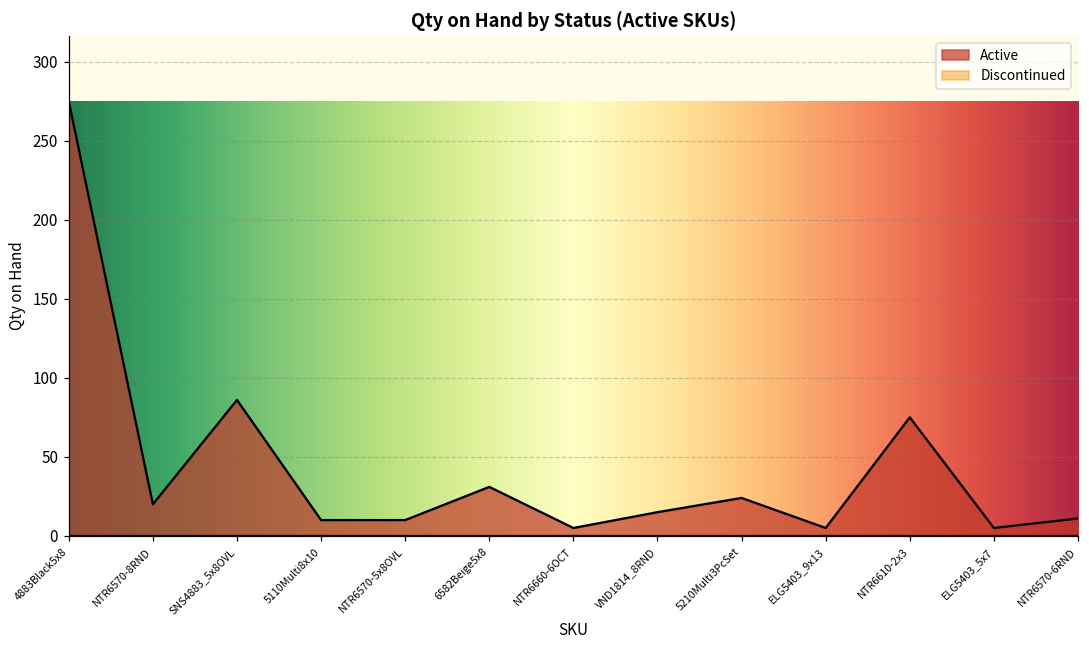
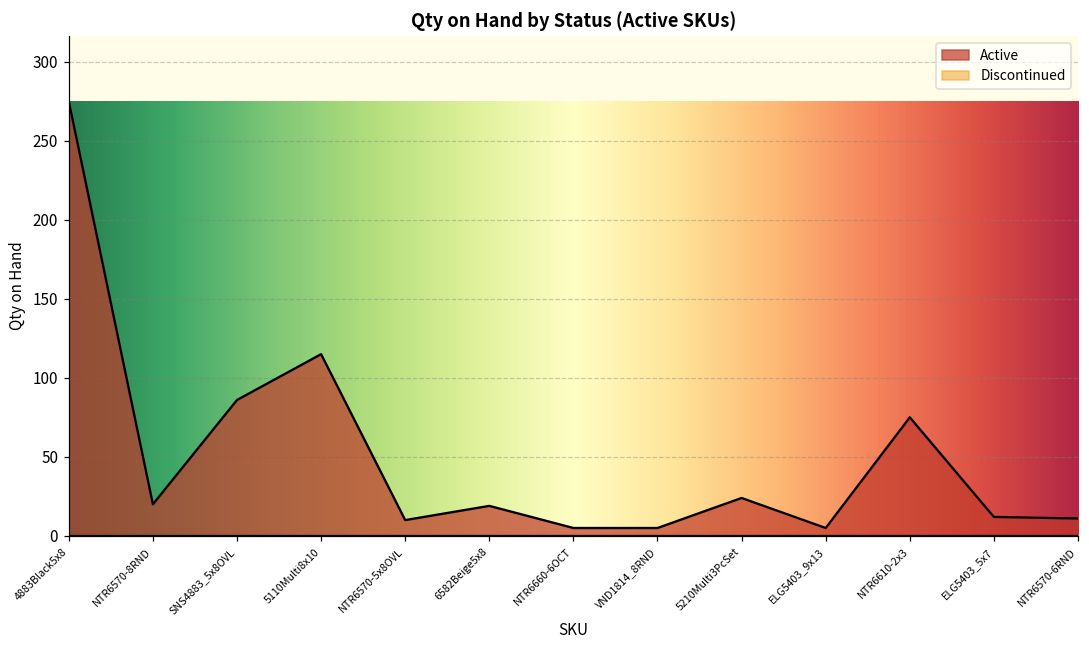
Active, 5110Multi8x10: 10 -> 115
Active, 6582Beige5x8: 31 -> 19
Active, VND1814_8RND: 15 -> 5
Active, ELG5403_5x7: 5 -> 12
